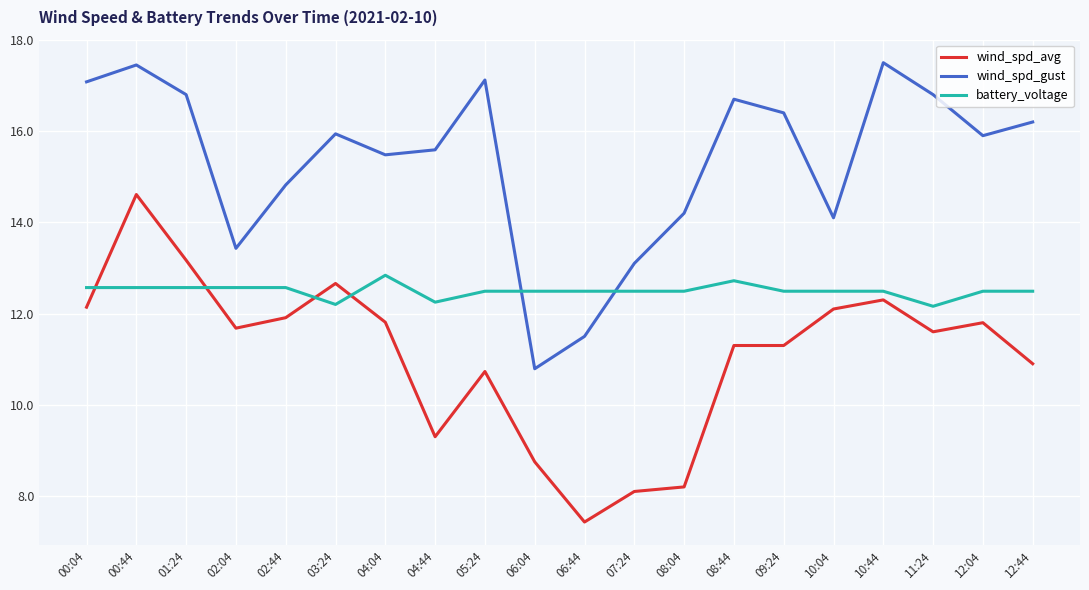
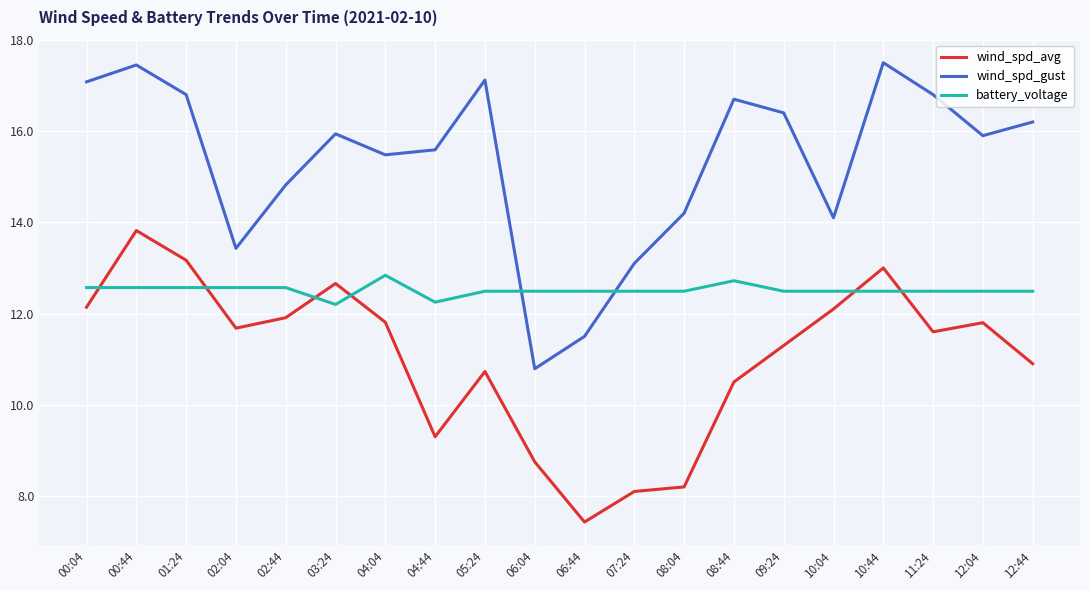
wind_spd_avg, 00:44: 14.6 -> 13.8
wind_spd_avg, 08:44: 11.3 -> 10.5
wind_spd_avg, 10:44: 12.3 -> 13.0
battery_voltage, 11:24: 12.2 -> 12.5
